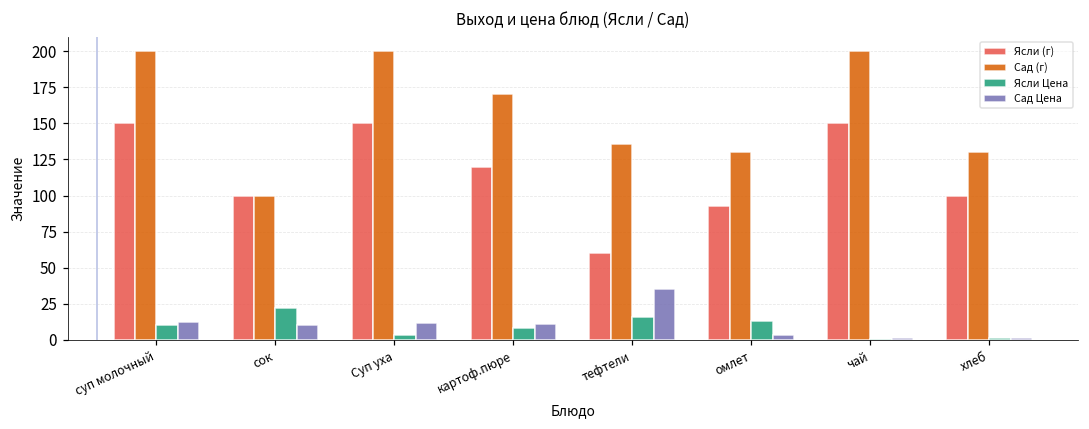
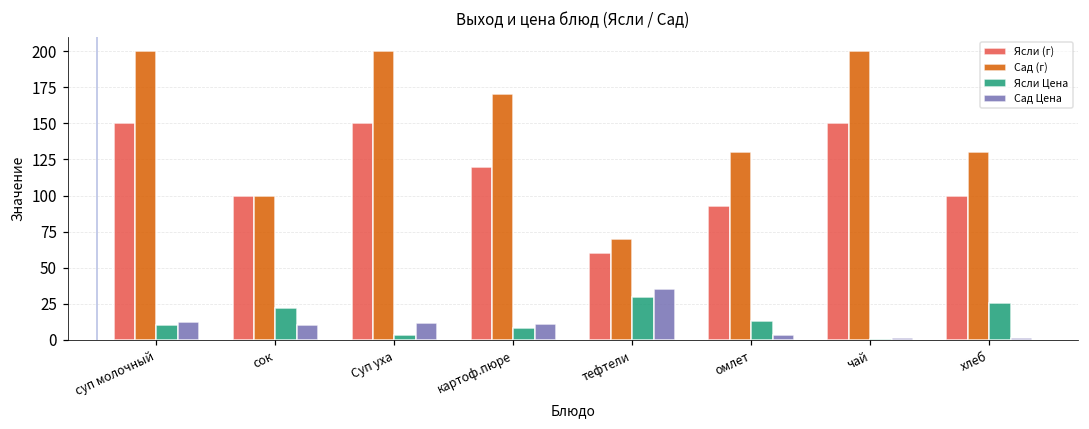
Сад (г), тефтели: 136 -> 70
Ясли Цена, тефтели: 16 -> 30
Ясли Цена, хлеб: 1 -> 25
